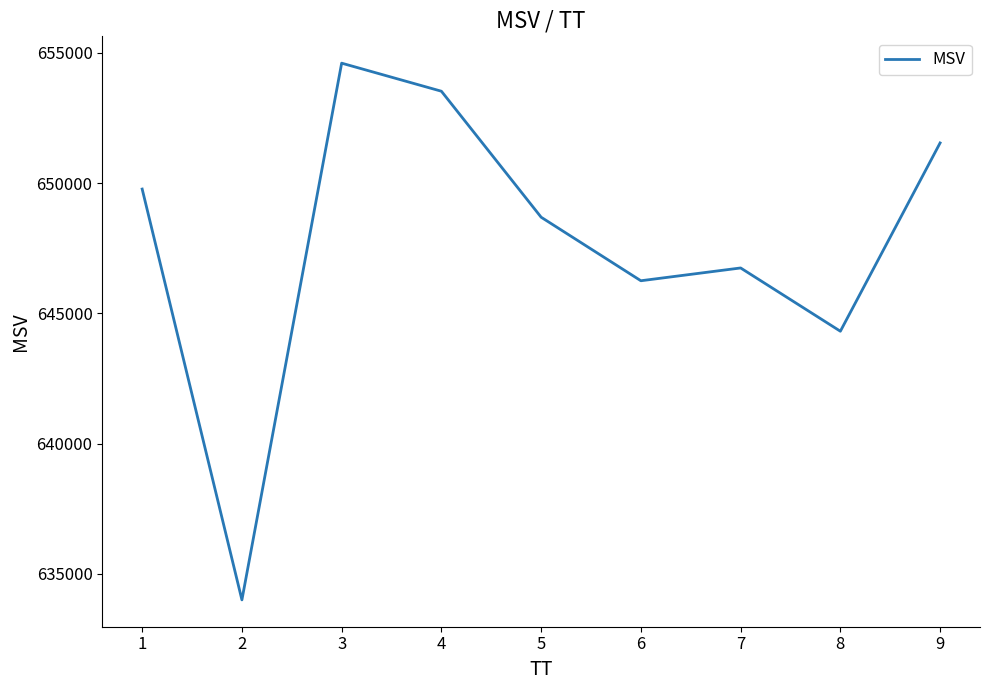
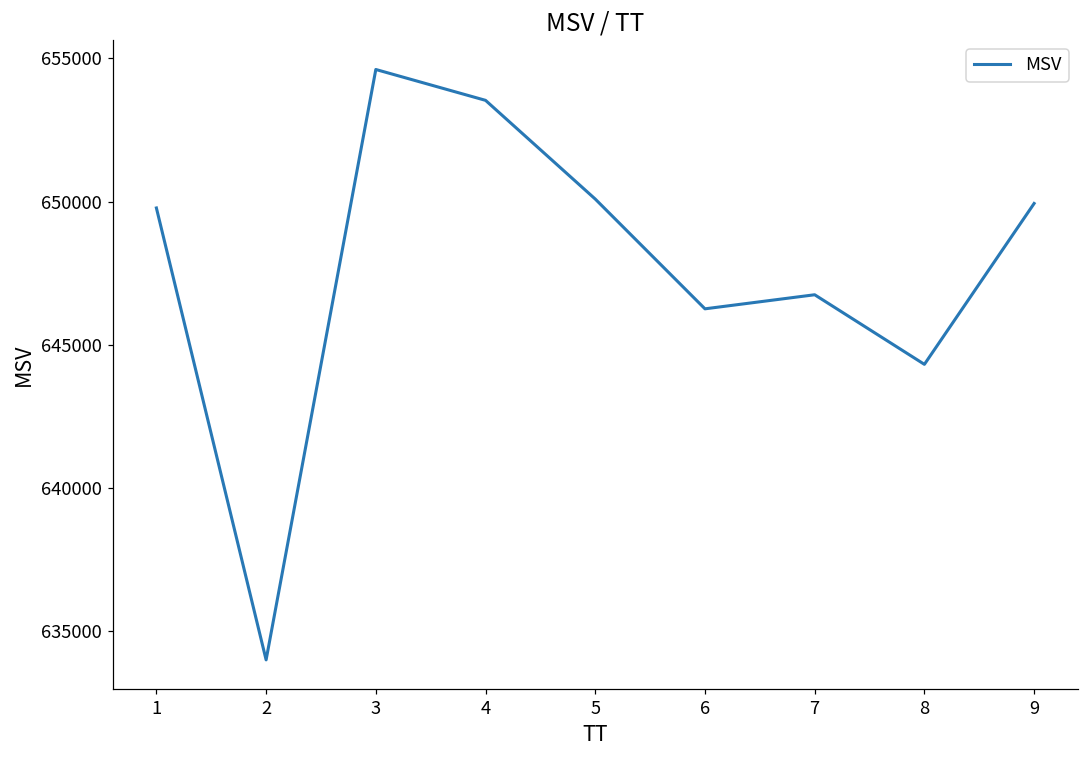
5: 648700 -> 650100
9: 651500 -> 649900
